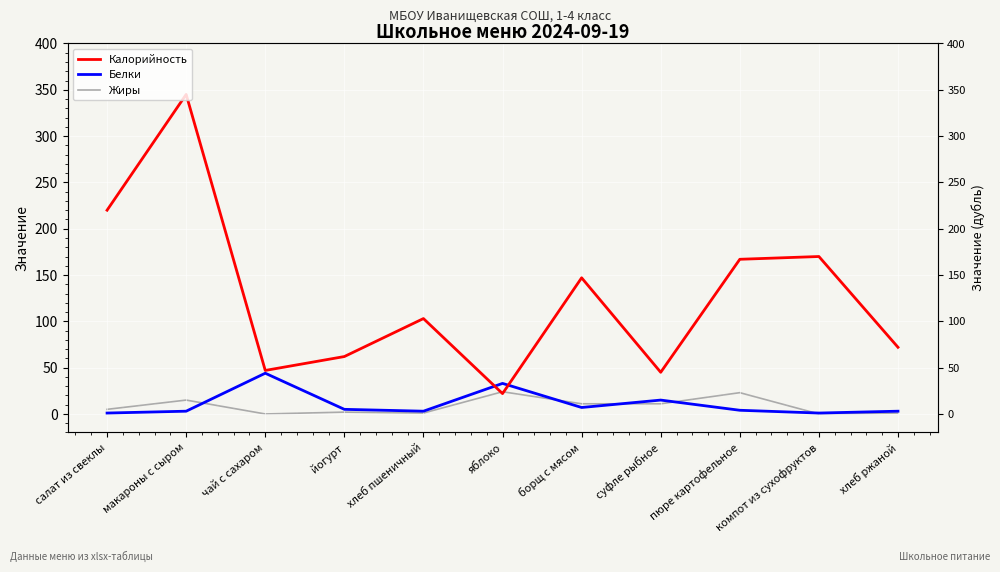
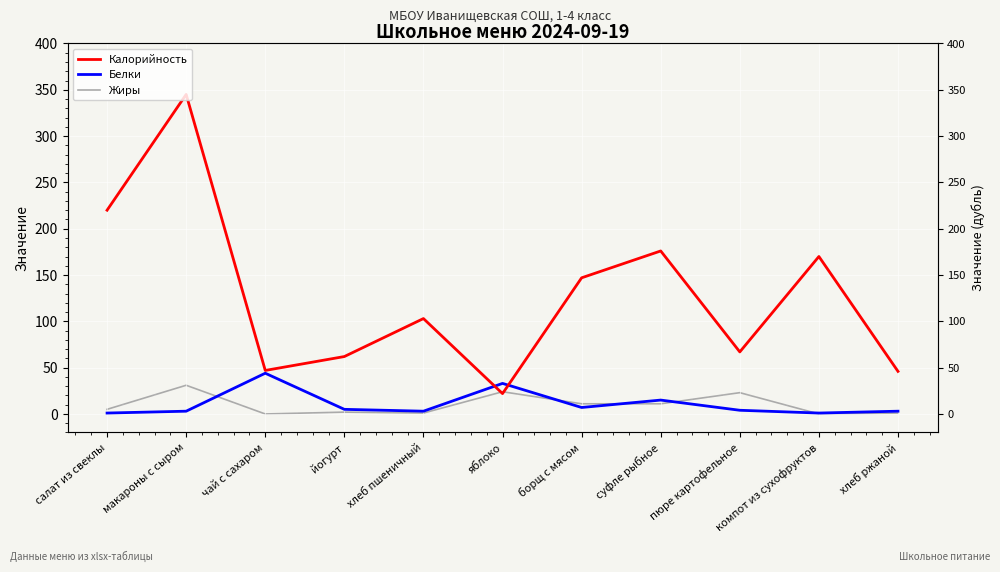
Жиры, макароны с сыром: 20 -> 30
Калорийность, суфле рыбное: 50 -> 180
Калорийность, пюре картофельное: 170 -> 70
Калорийность, хлеб ржаной: 70 -> 50
